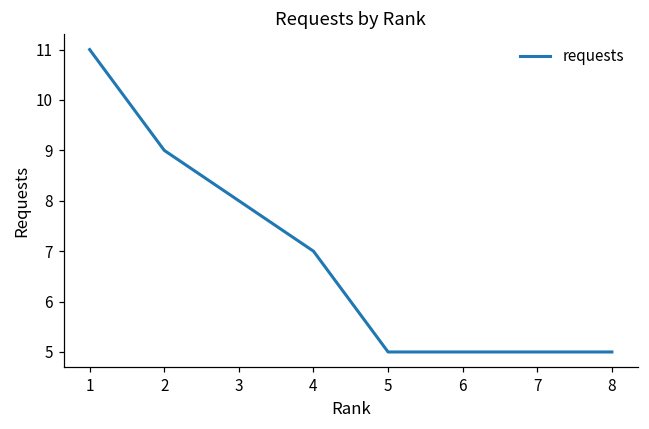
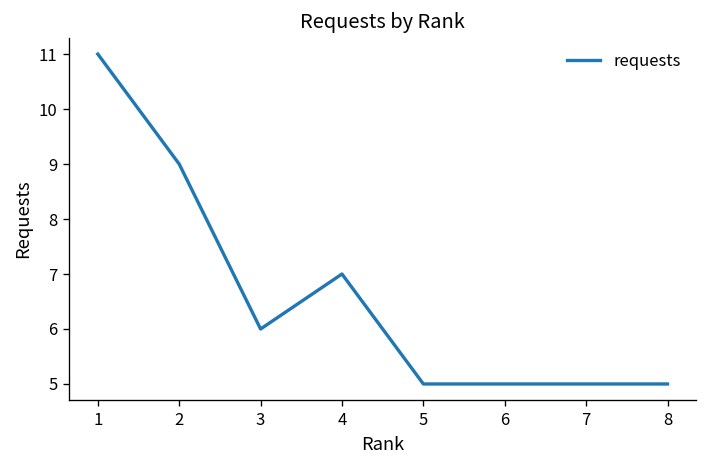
3: 8 -> 6
